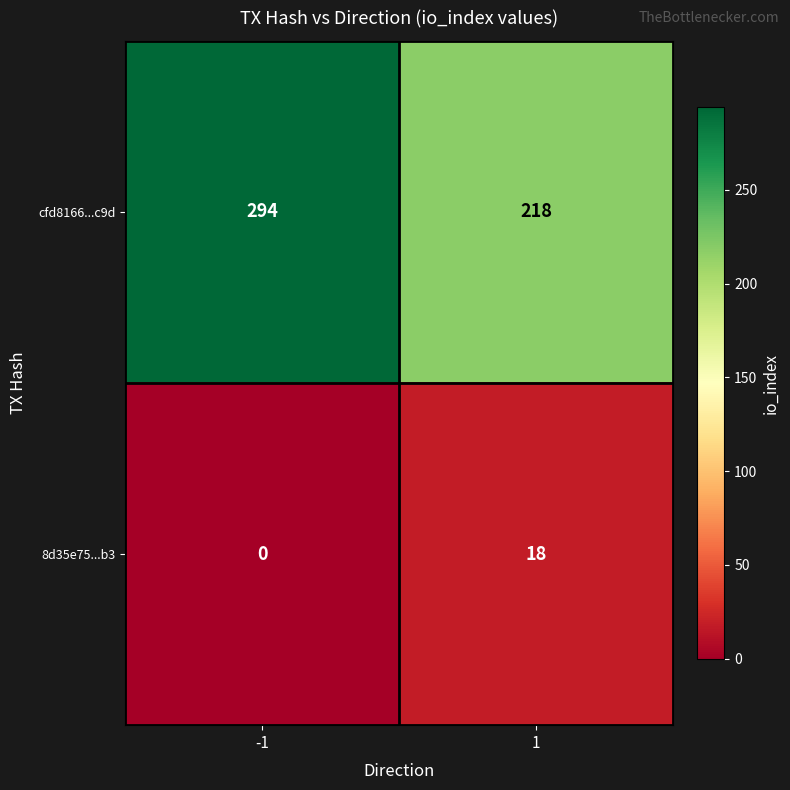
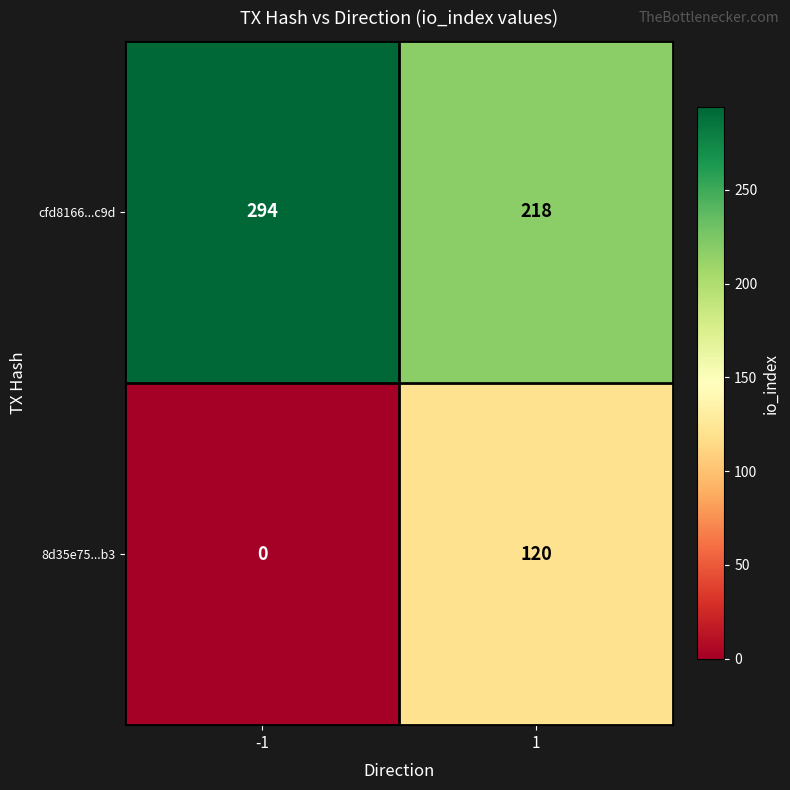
8d35e75...b3, 1: 18 -> 120
